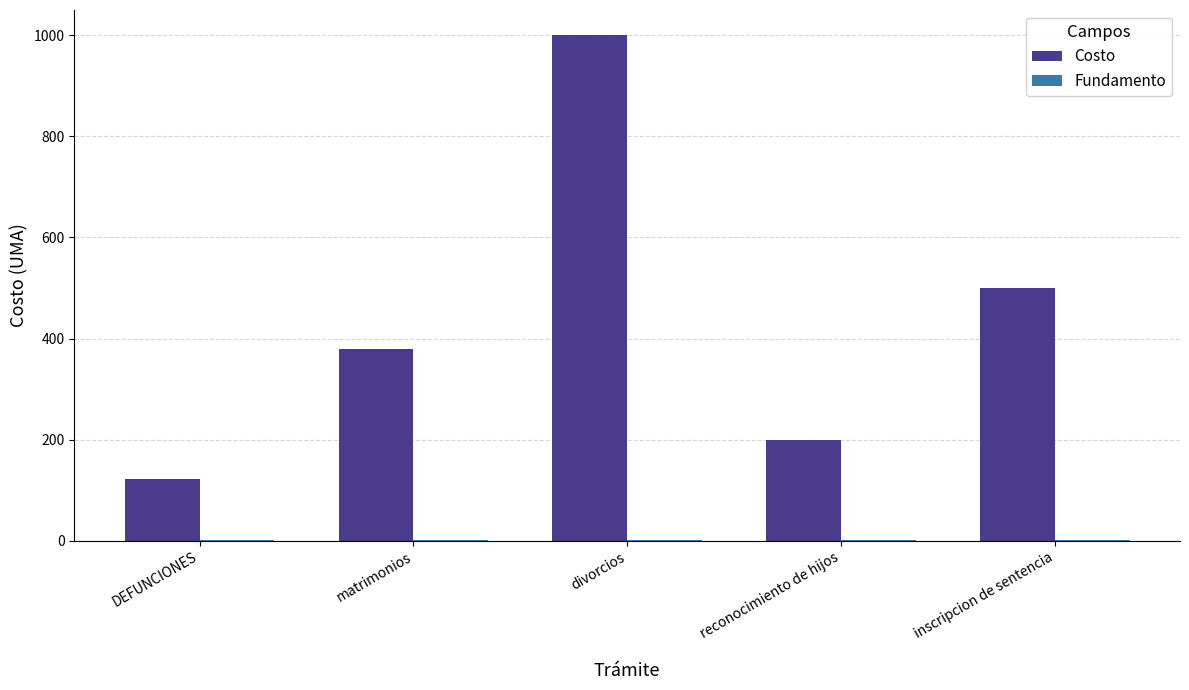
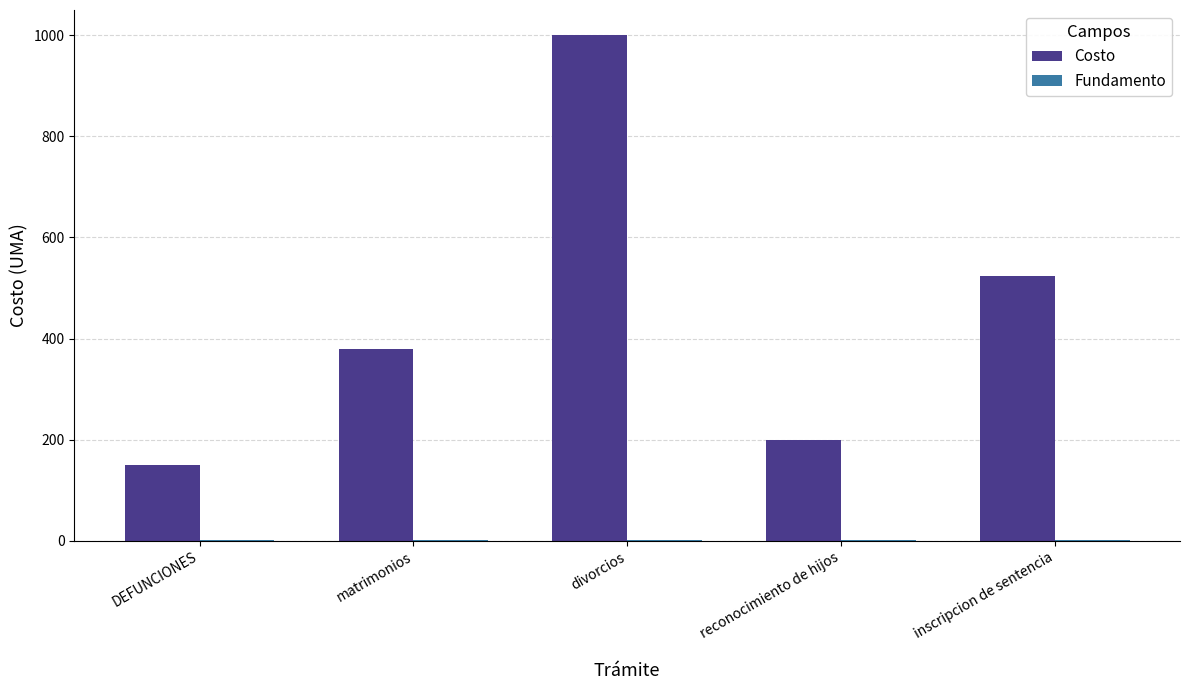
Costo, DEFUNCIONES: 120 -> 150
Costo, inscripcion de sentencia: 500 -> 520
